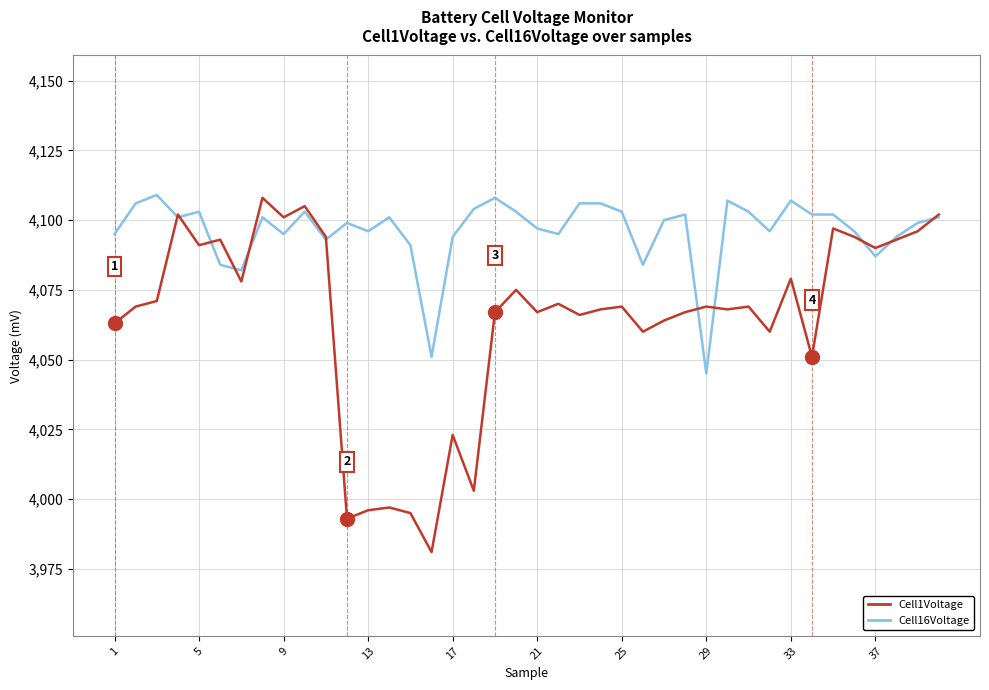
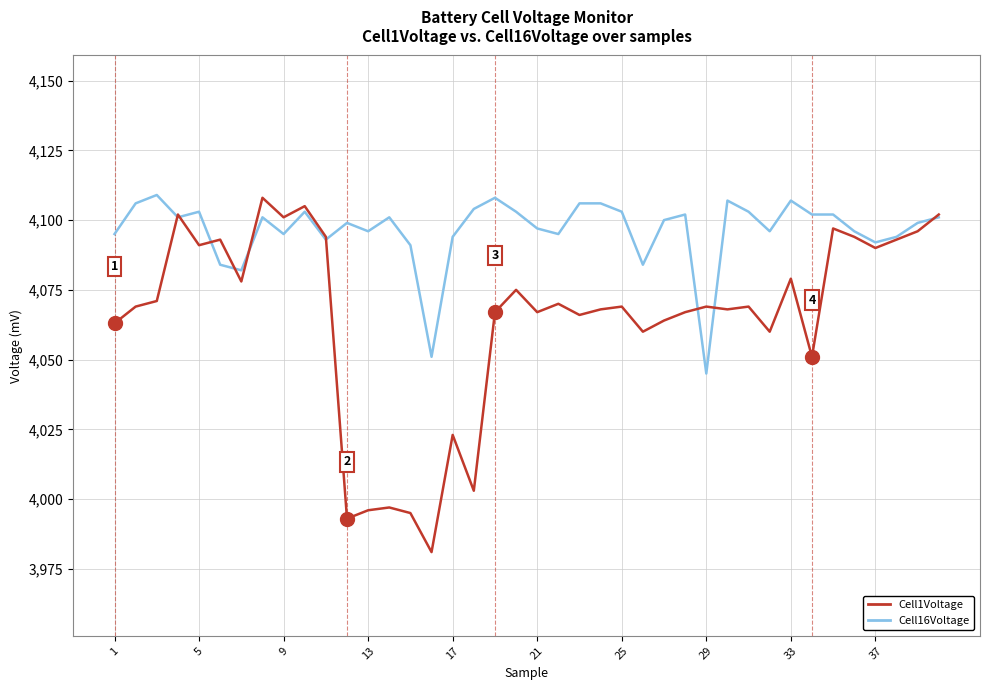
Cell16Voltage, 37: 4,087 -> 4,092
